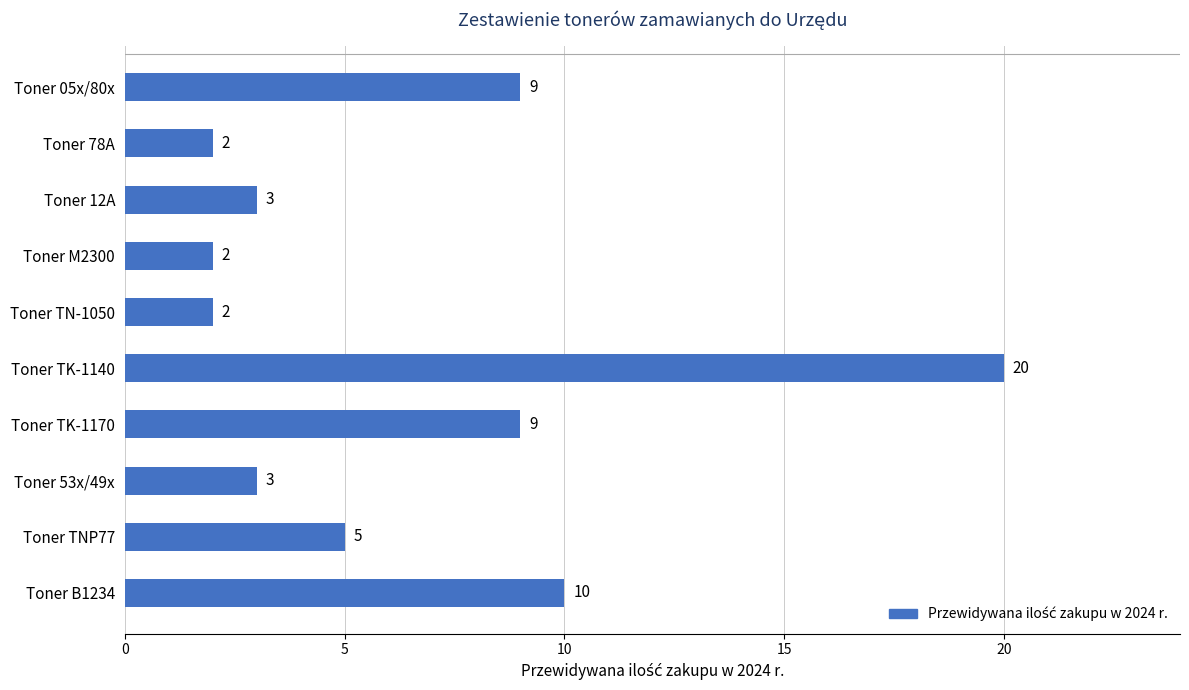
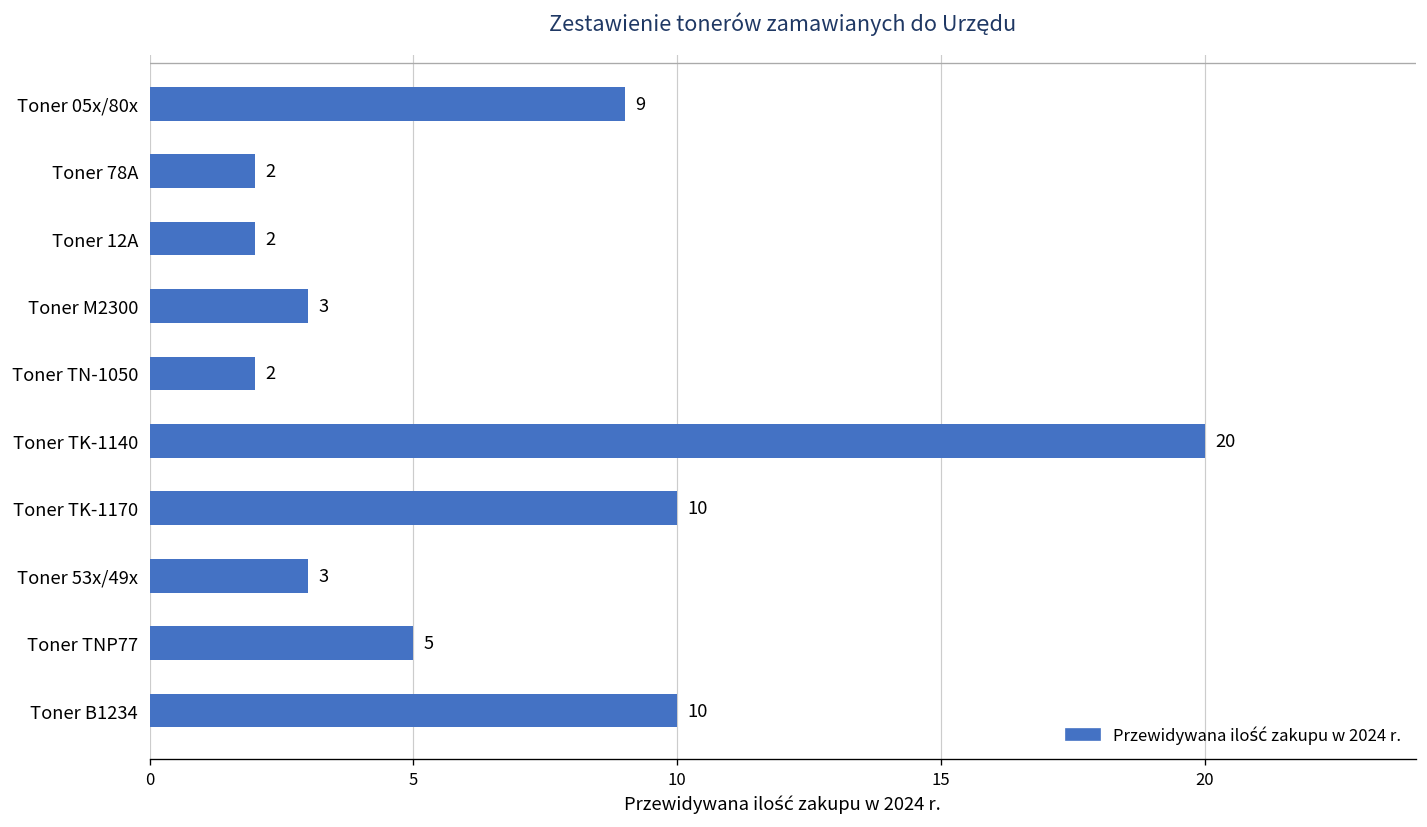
Toner 12A: 3 -> 2
Toner M2300: 2 -> 3
Toner TK-1170: 9 -> 10
